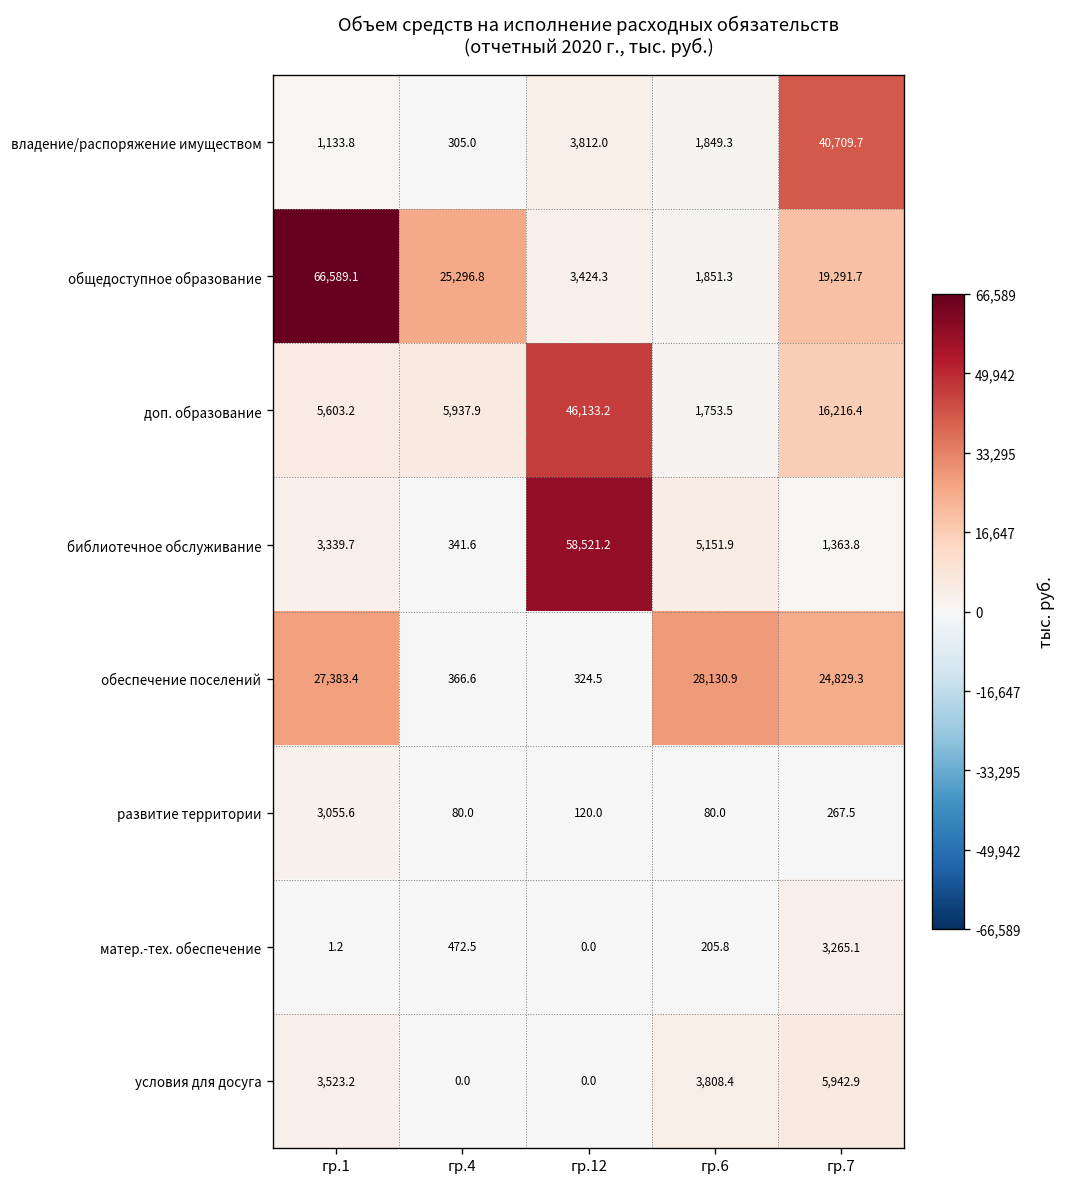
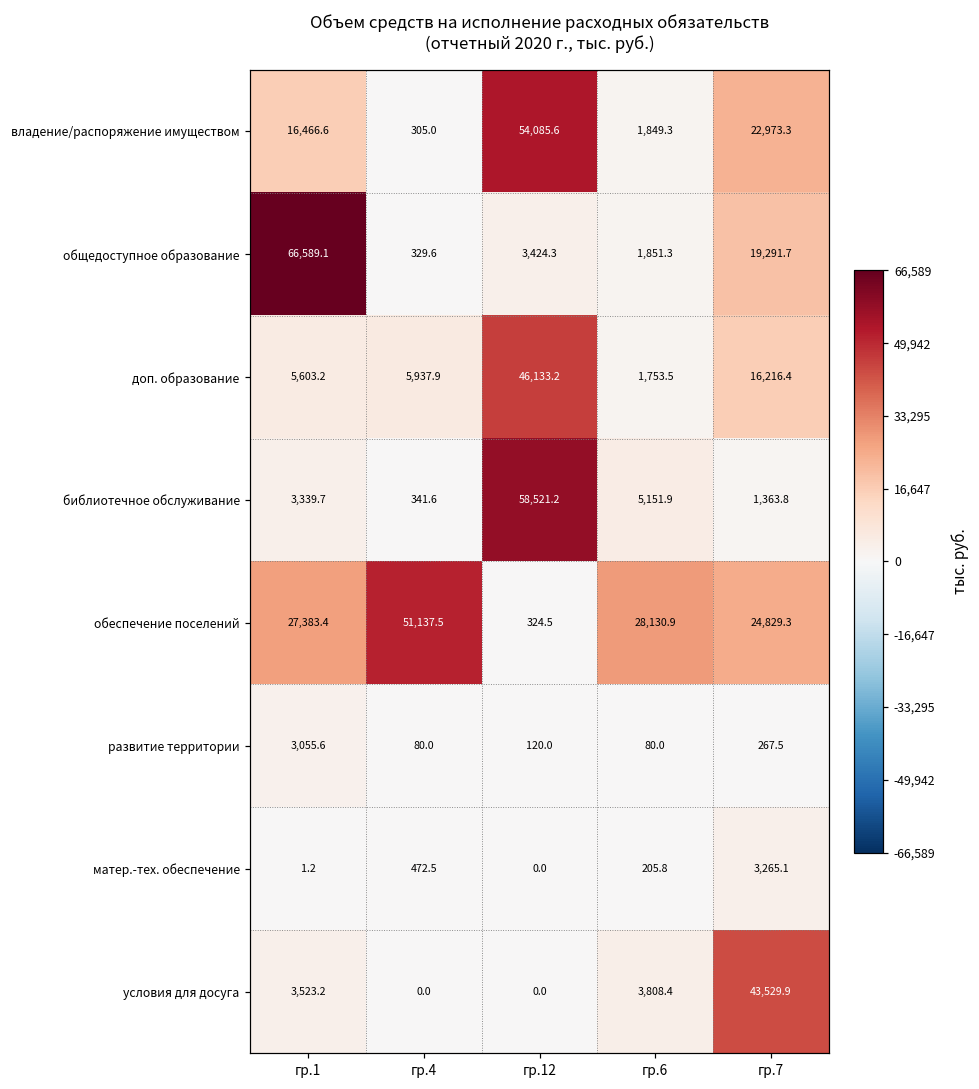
владение/распоряжение имуществом, гр.1: 1,133.8 -> 16,466.6
владение/распоряжение имуществом, гр.12: 3,812.0 -> 54,085.6
владение/распоряжение имуществом, гр.7: 40,709.7 -> 22,973.3
общедоступное образование, гр.4: 25,296.8 -> 329.6
обеспечение поселений, гр.4: 366.6 -> 51,137.5
условия для досуга, гр.7: 5,942.9 -> 43,529.9
